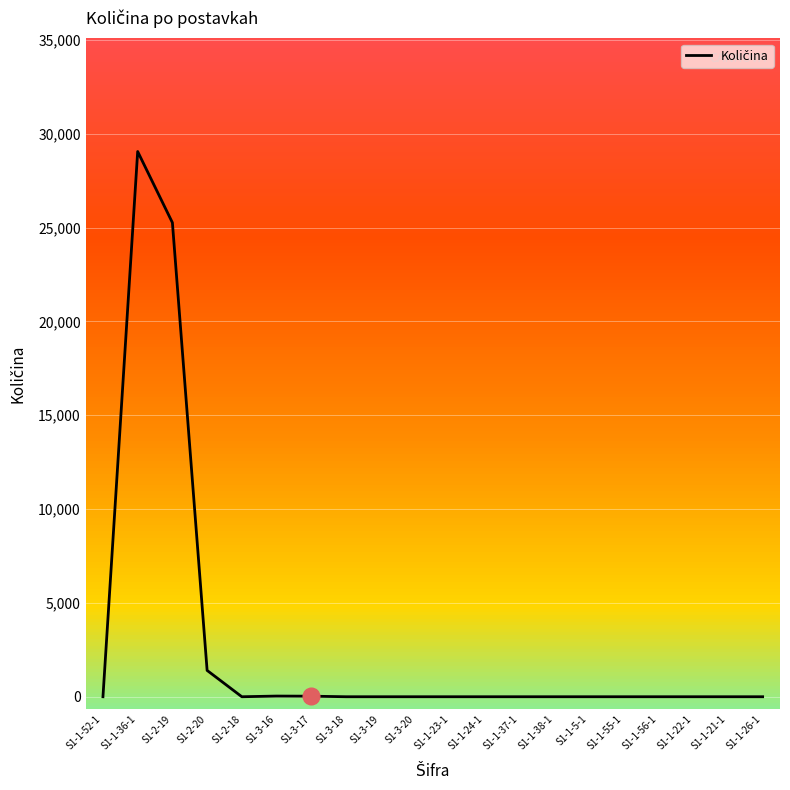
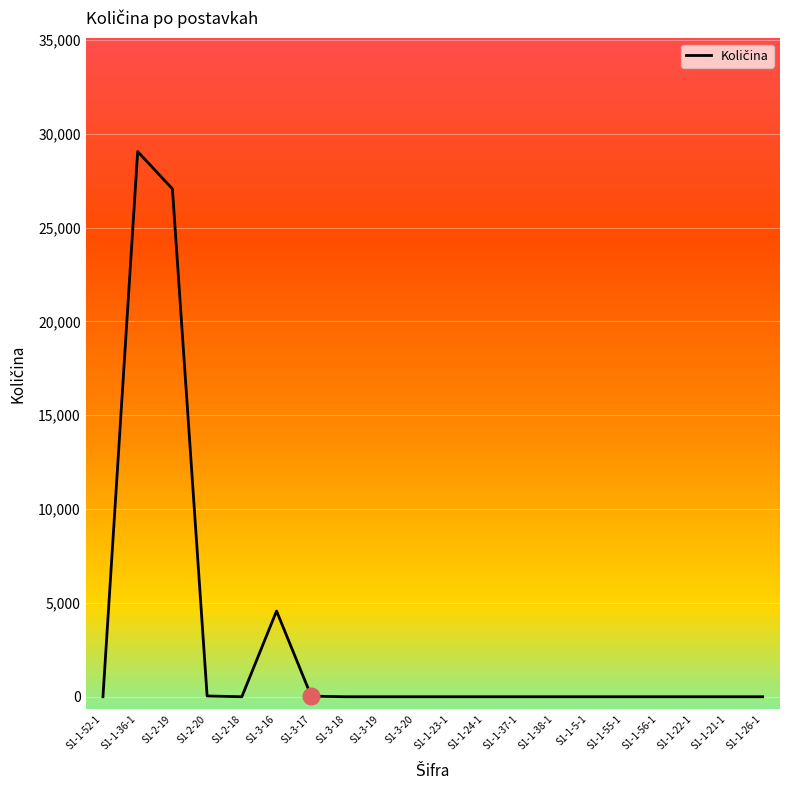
Količina, S1-2-19: 25,300 -> 27,100
Količina, S1-2-20: 1,400 -> 0
Količina, S1-3-16: 0 -> 4,600
